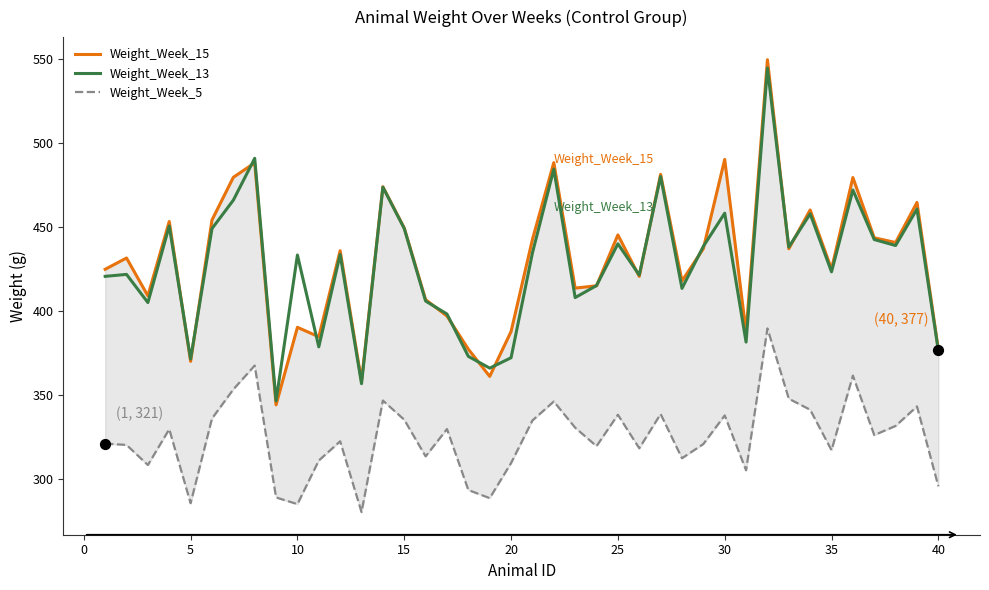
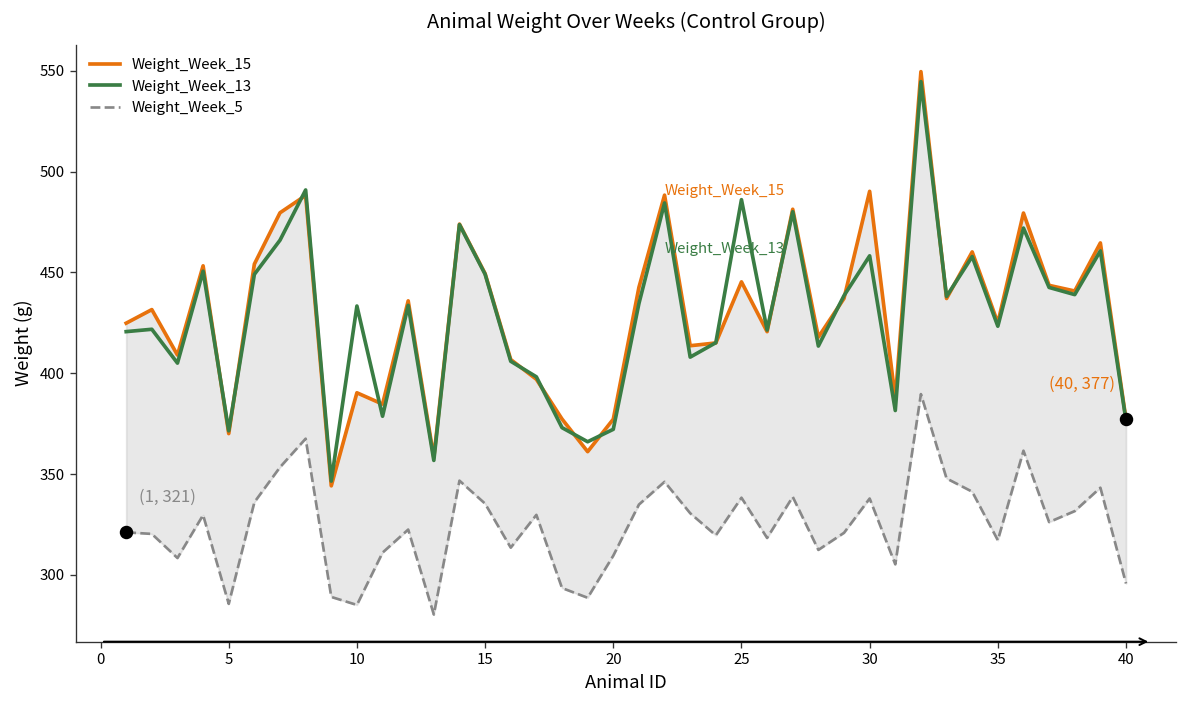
Weight_Week_15, 20: 388 -> 377
Weight_Week_13, 25: 440 -> 486
